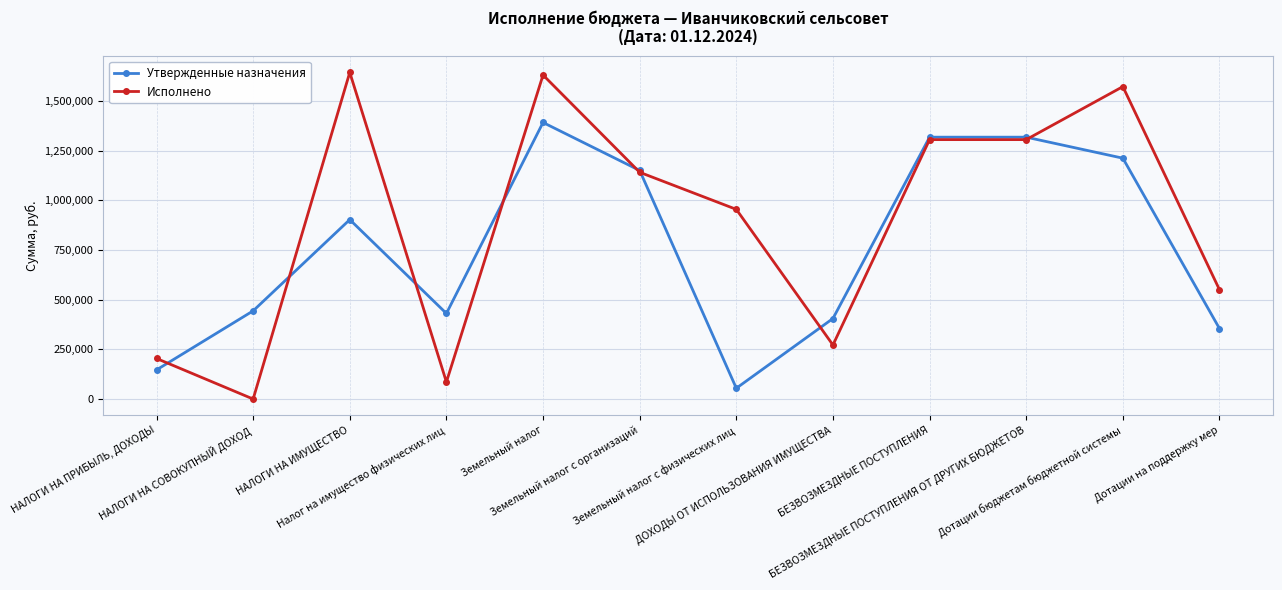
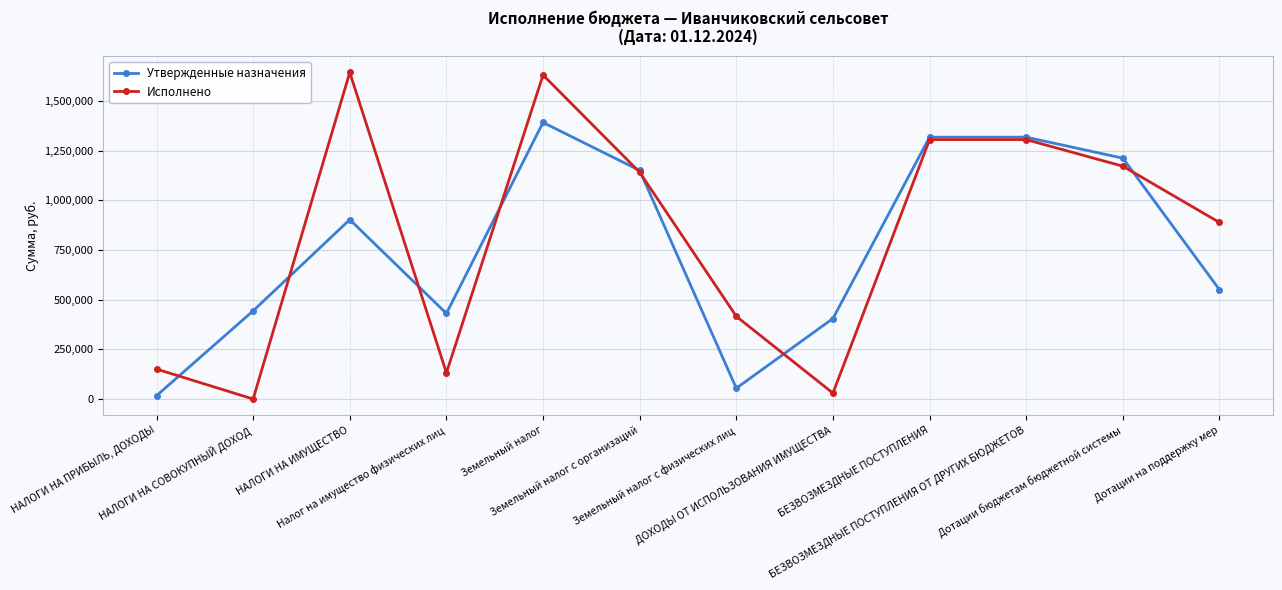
Утвержденные назначения, НАЛОГИ НА ПРИБЫЛЬ, ДОХОДЫ: 150,000 -> 20,000
Исполнено, НАЛОГИ НА ПРИБЫЛЬ, ДОХОДЫ: 200,000 -> 150,000
Исполнено, Налог на имущество физических лиц: 90,000 -> 130,000
Исполнено, Земельный налог с физических лиц: 950,000 -> 420,000
Исполнено, ДОХОДЫ ОТ ИСПОЛЬЗОВАНИЯ ИМУЩЕСТВА: 270,000 -> 30,000
Исполнено, Дотации бюджетам бюджетной системы: 1,570,000 -> 1,170,000
Утвержденные назначения, Дотации на поддержку мер: 350,000 -> 550,000
Исполнено, Дотации на поддержку мер: 550,000 -> 890,000
